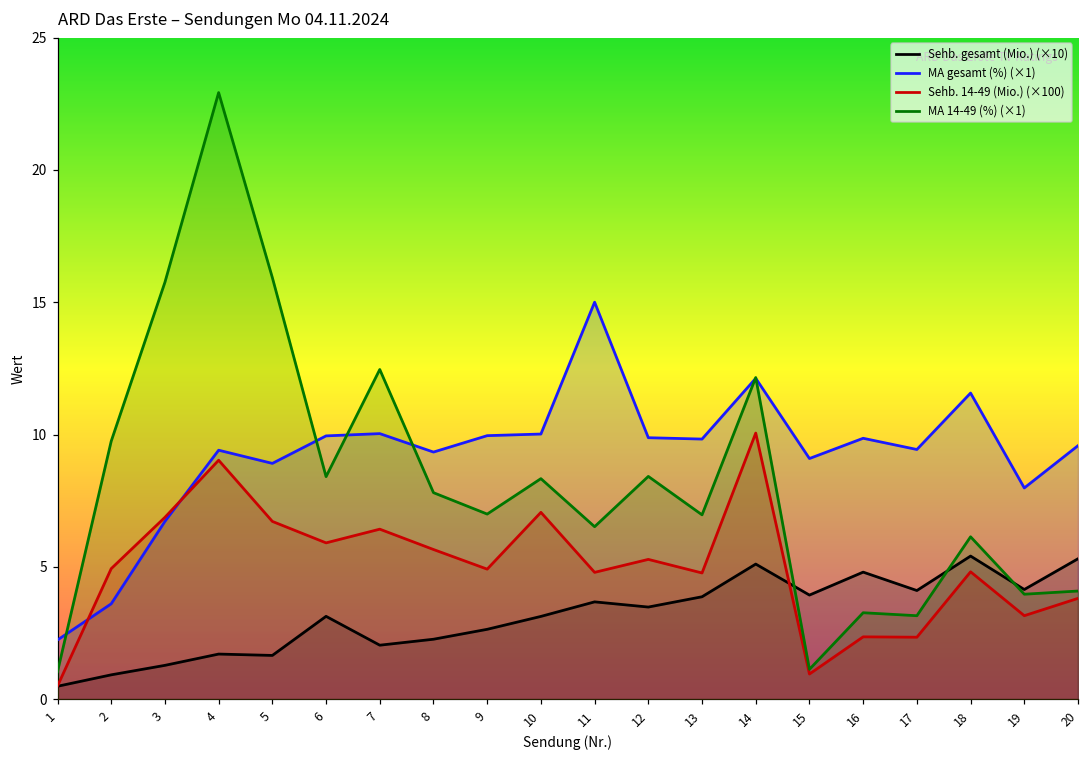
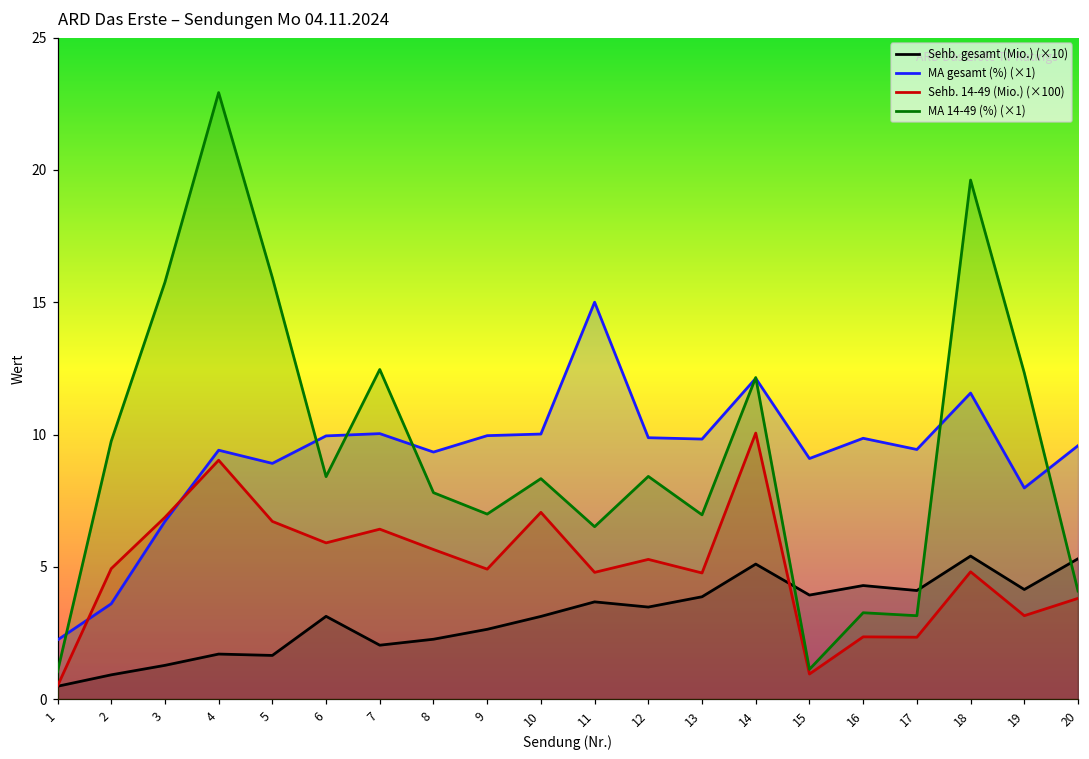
Sehb. gesamt (Mio.) (×10), 16: 4.8 -> 4.3
MA 14-49 (%) (×1), 18: 6.1 -> 19.6
MA 14-49 (%) (×1), 19: 4.0 -> 12.3
